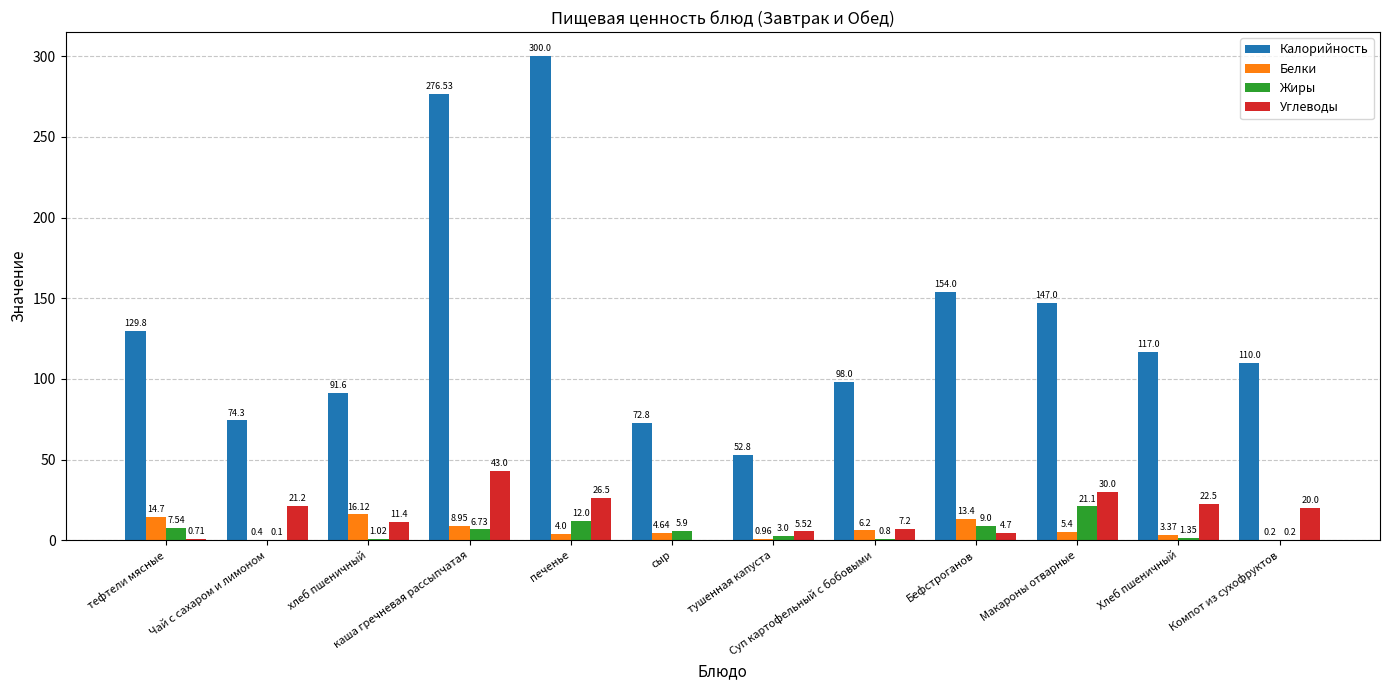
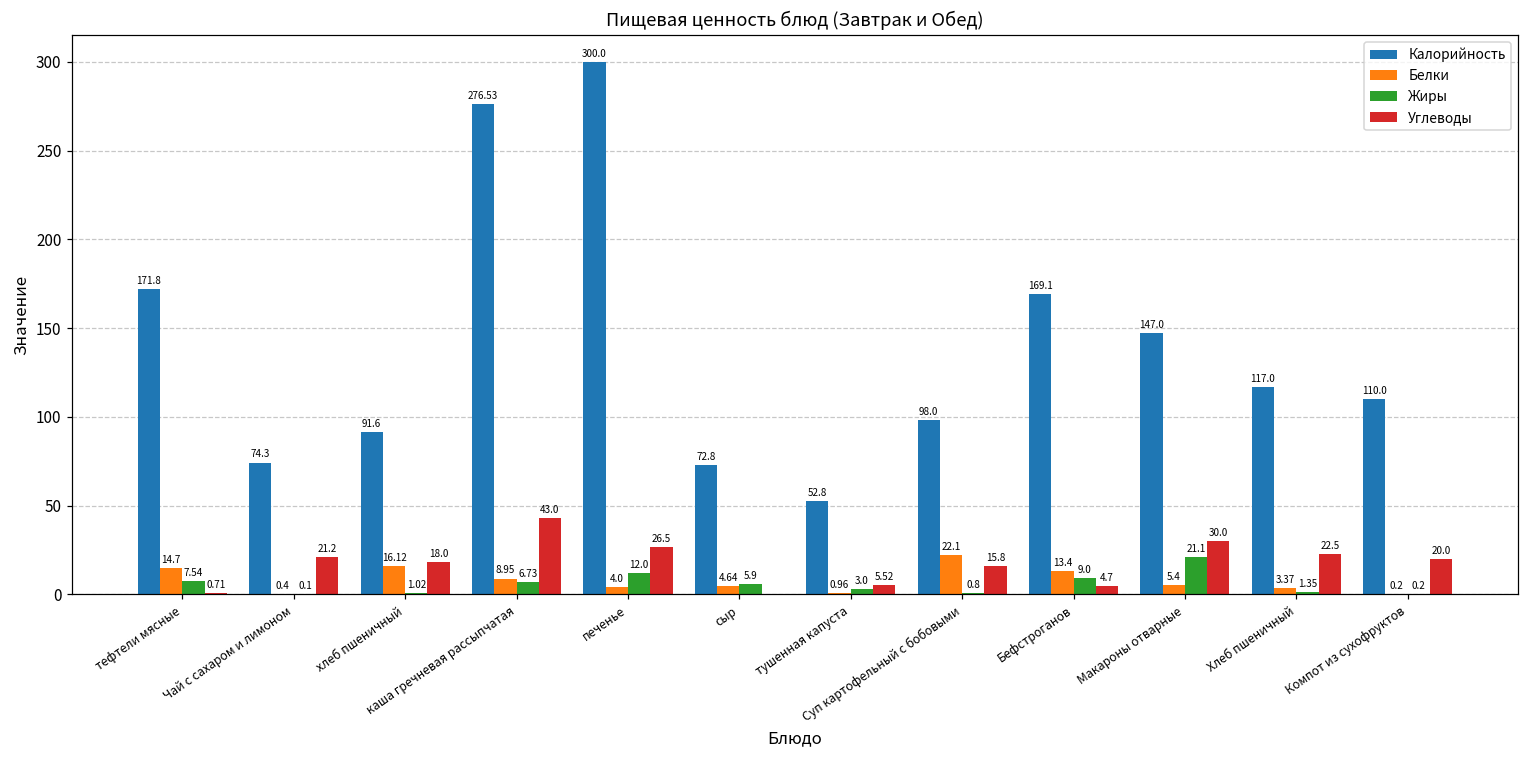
Калорийность, тефтели мясные: 129.8 -> 171.8
Углеводы, хлеб пшеничный: 11.4 -> 18.0
Белки, Суп картофельный с бобовыми: 6.2 -> 22.1
Углеводы, Суп картофельный с бобовыми: 7.2 -> 15.8
Калорийность, Бефстроганов: 154.0 -> 169.1
